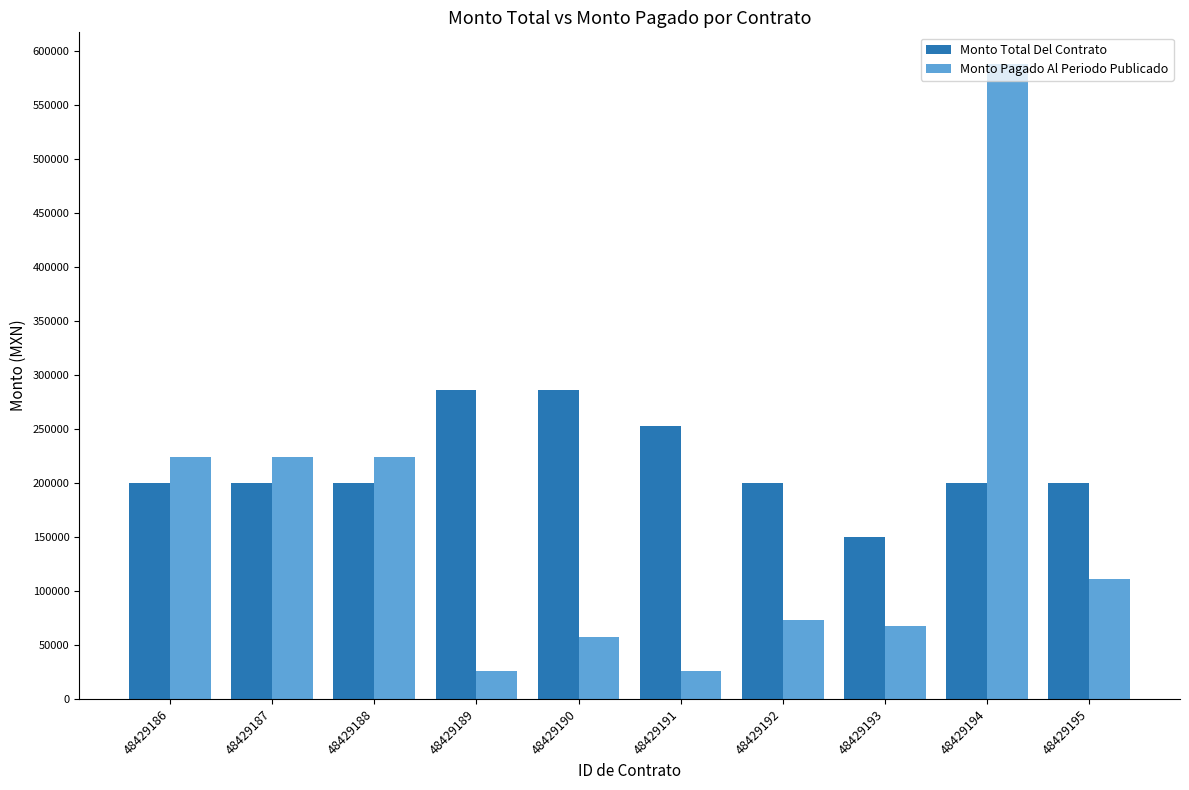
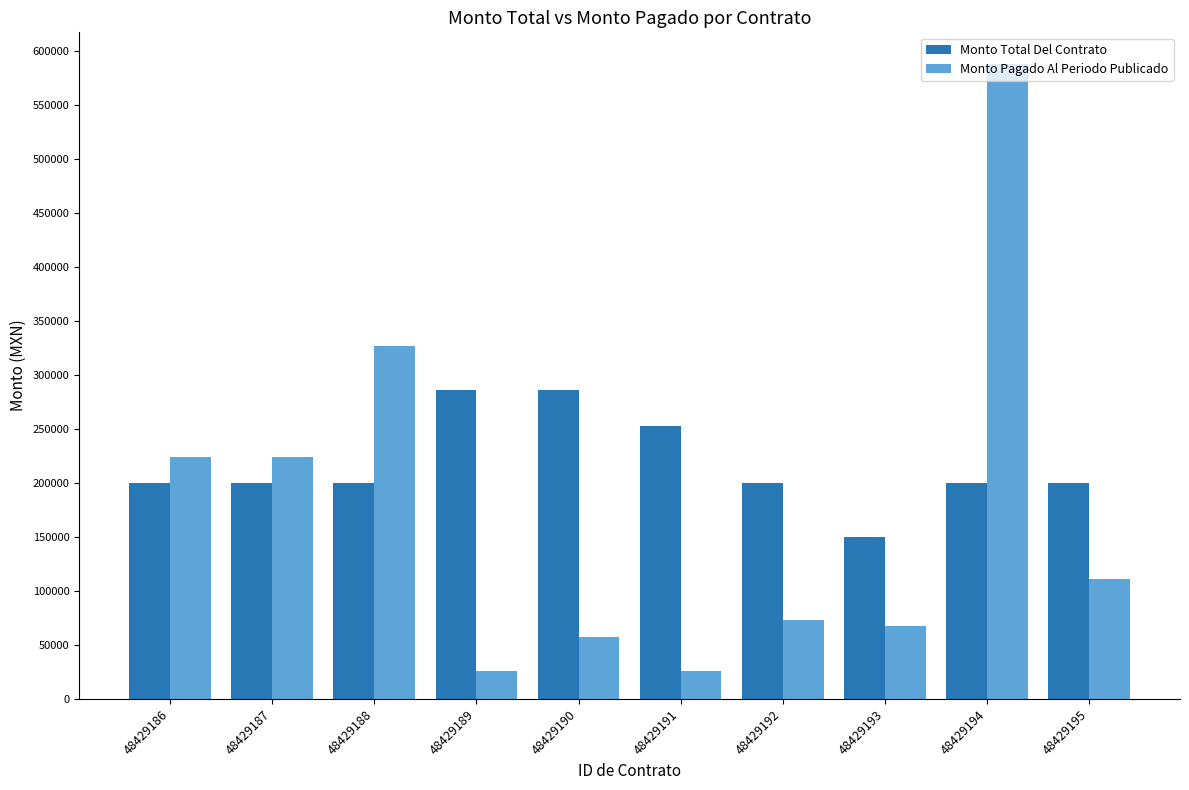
Monto Pagado Al Periodo Publicado, 48429188: 224000 -> 327000
